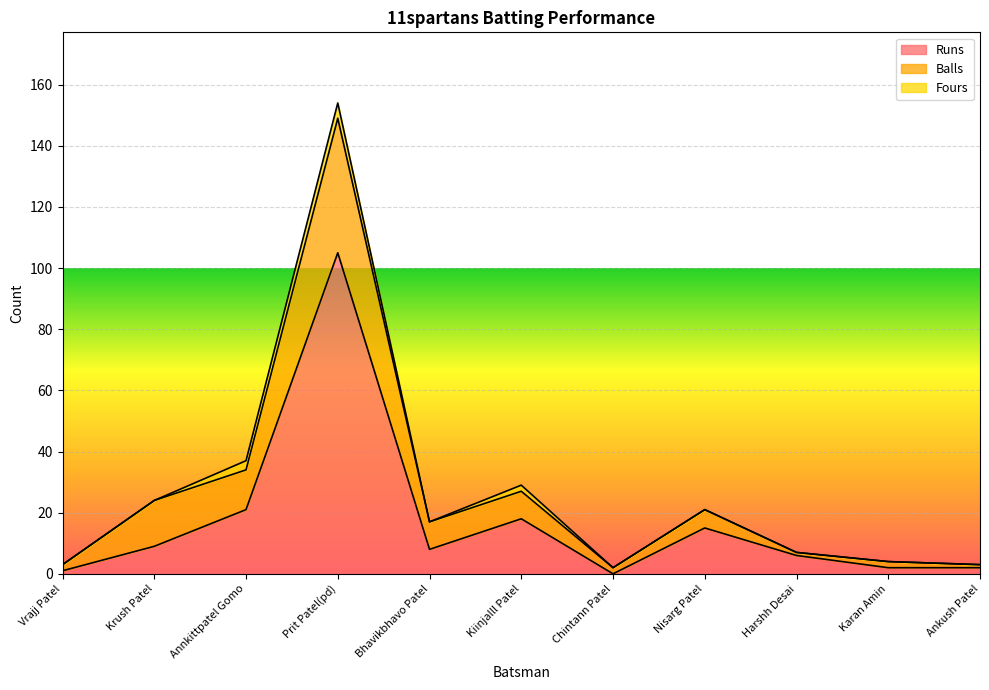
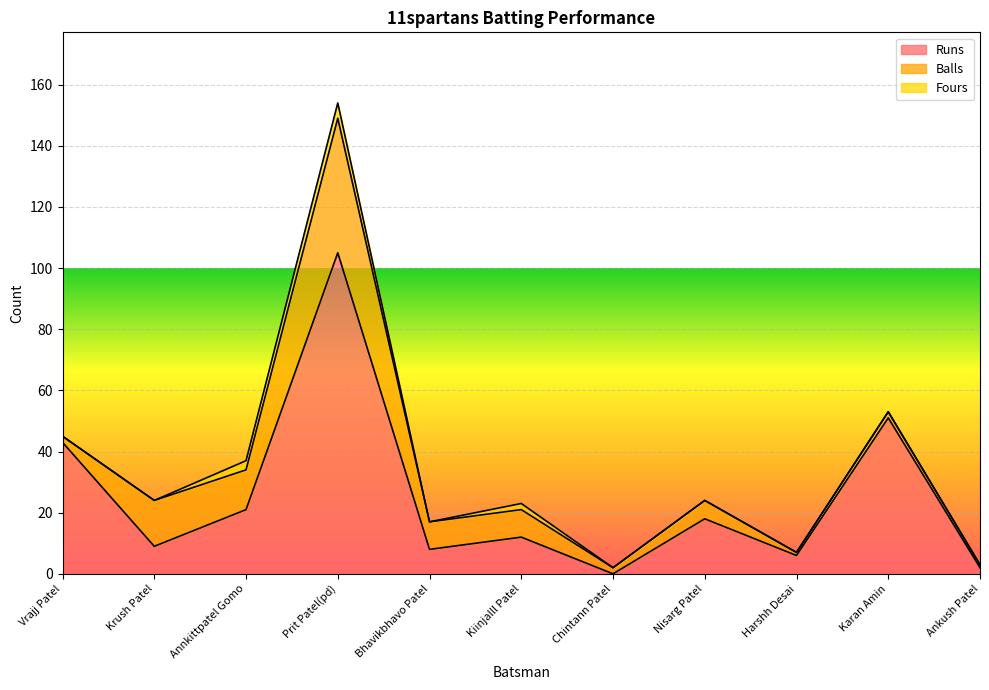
Runs, Vrajj Patel: 1 -> 43
Runs, Kiinjalll Patel: 18 -> 12
Runs, Nisarg Patel: 15 -> 18
Runs, Karan Amin: 2 -> 51
